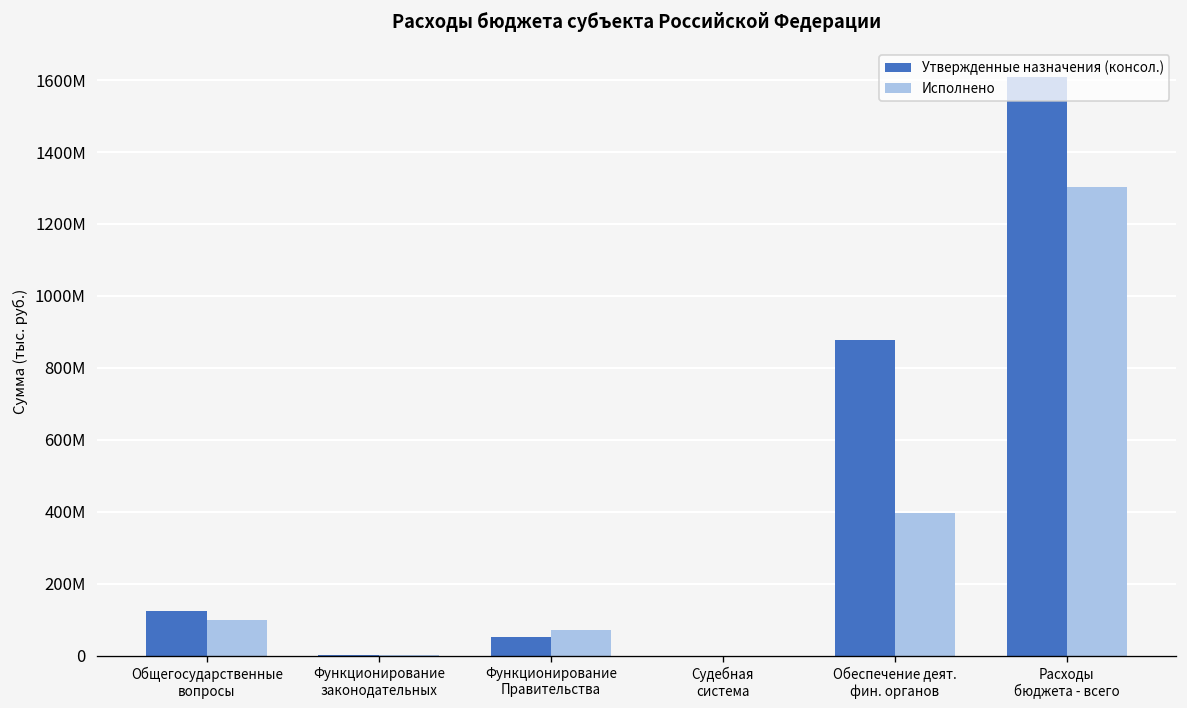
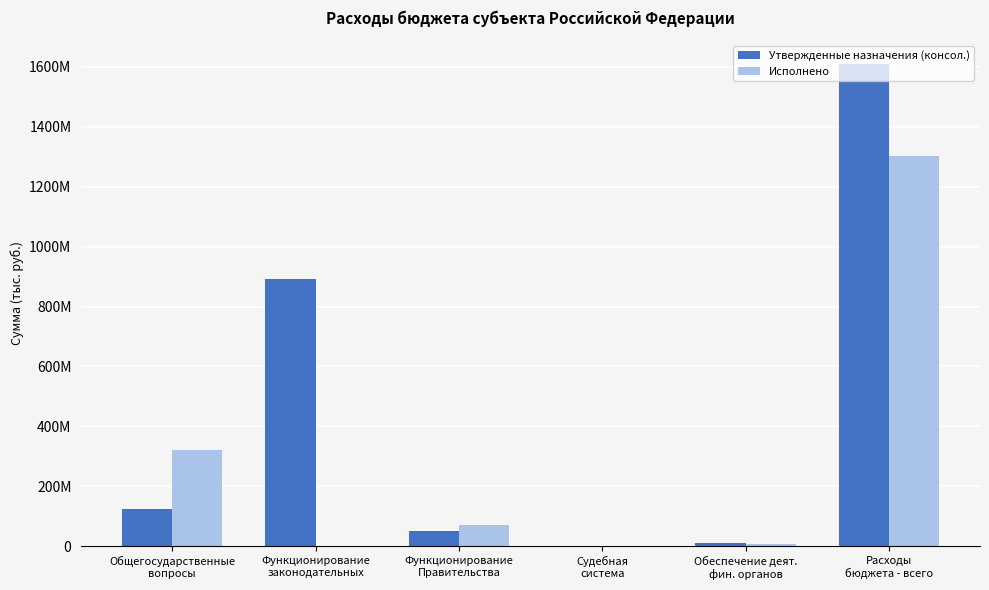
Исполнено, Общегосударственные вопросы: 100000000 -> 320000000
Утвержденные назначения (консол.), Функционирование законодательных: 0 -> 890000000
Утвержденные назначения (консол.), Обеспечение деят. фин. органов: 880000000 -> 10000000
Исполнено, Обеспечение деят. фин. органов: 400000000 -> 10000000
